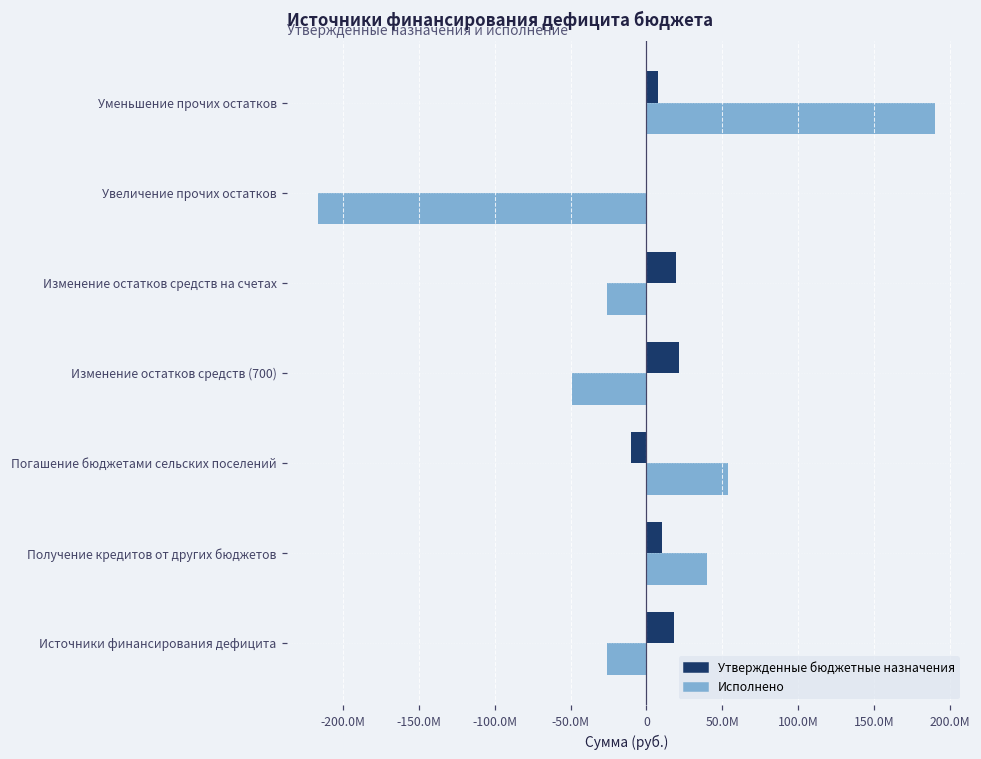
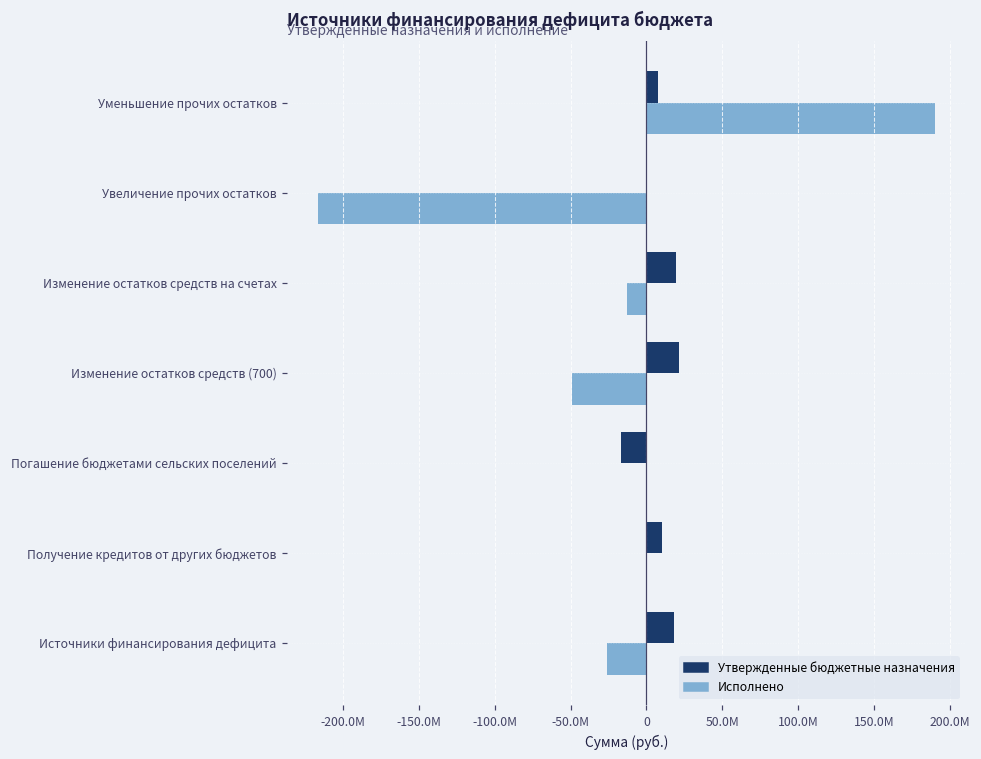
Исполнено, Изменение остатков средств на счетах: -26000000 -> -13000000
Утвержденные бюджетные назначения, Погашение бюджетами сельских поселений: -10000000 -> -17000000
Исполнено, Погашение бюджетами сельских поселений: 54000000 -> 0
Исполнено, Получение кредитов от других бюджетов: 40000000 -> 0
